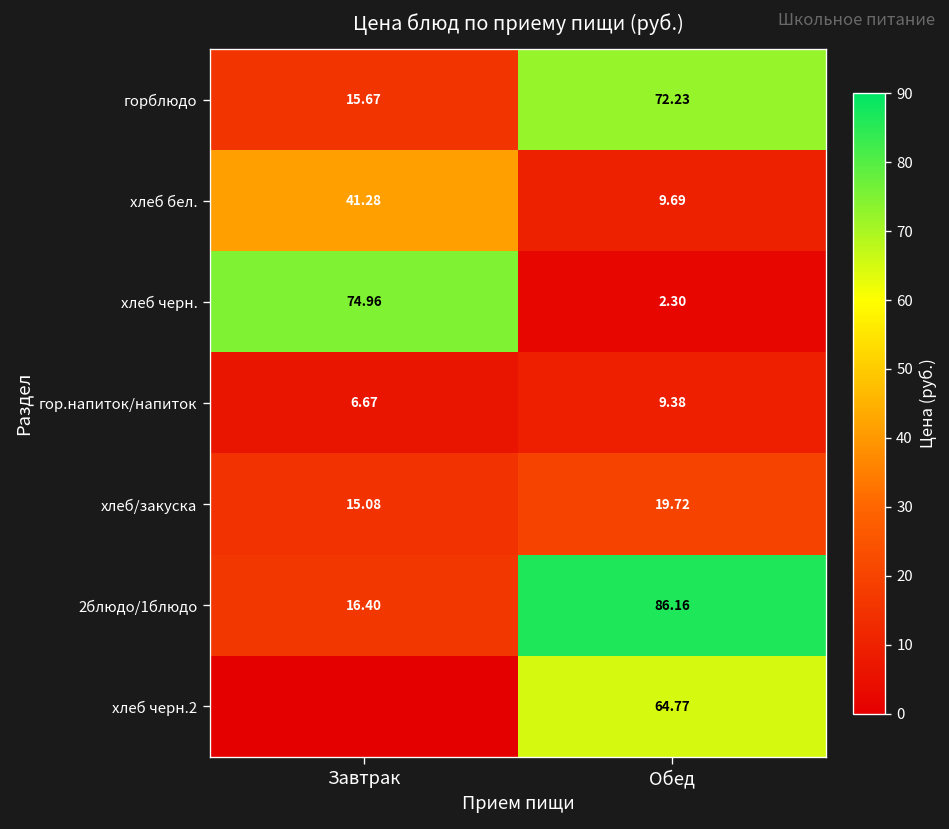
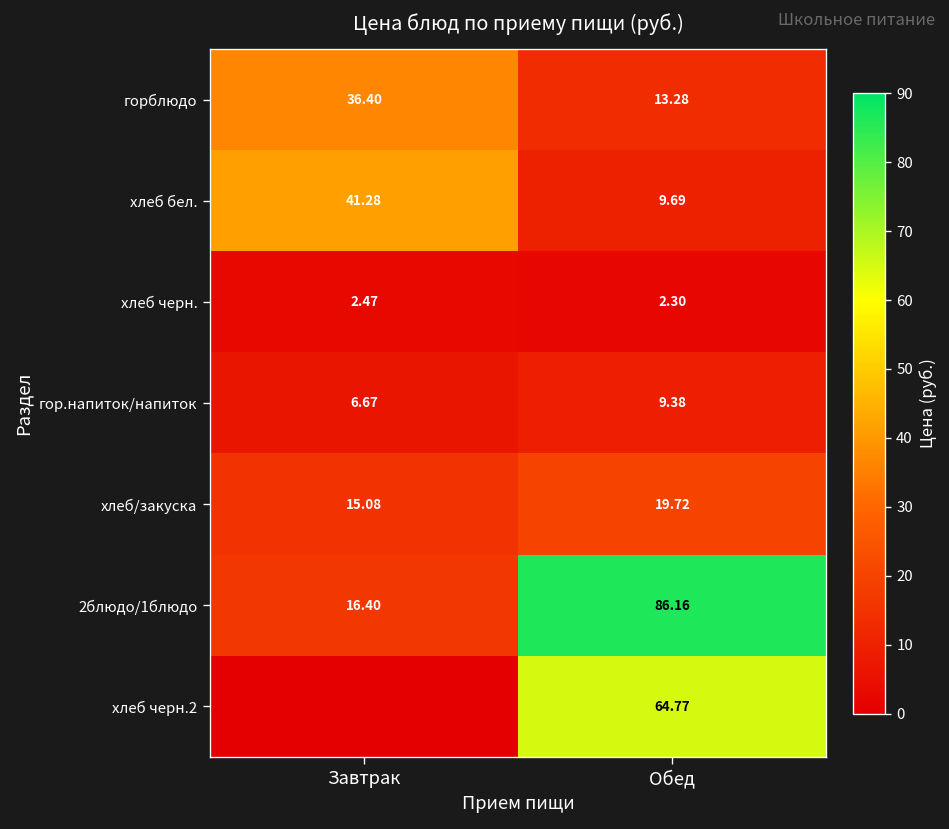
горблюдо, Завтрак: 15.67 -> 36.40
горблюдо, Обед: 72.23 -> 13.28
хлеб черн., Завтрак: 74.96 -> 2.47
